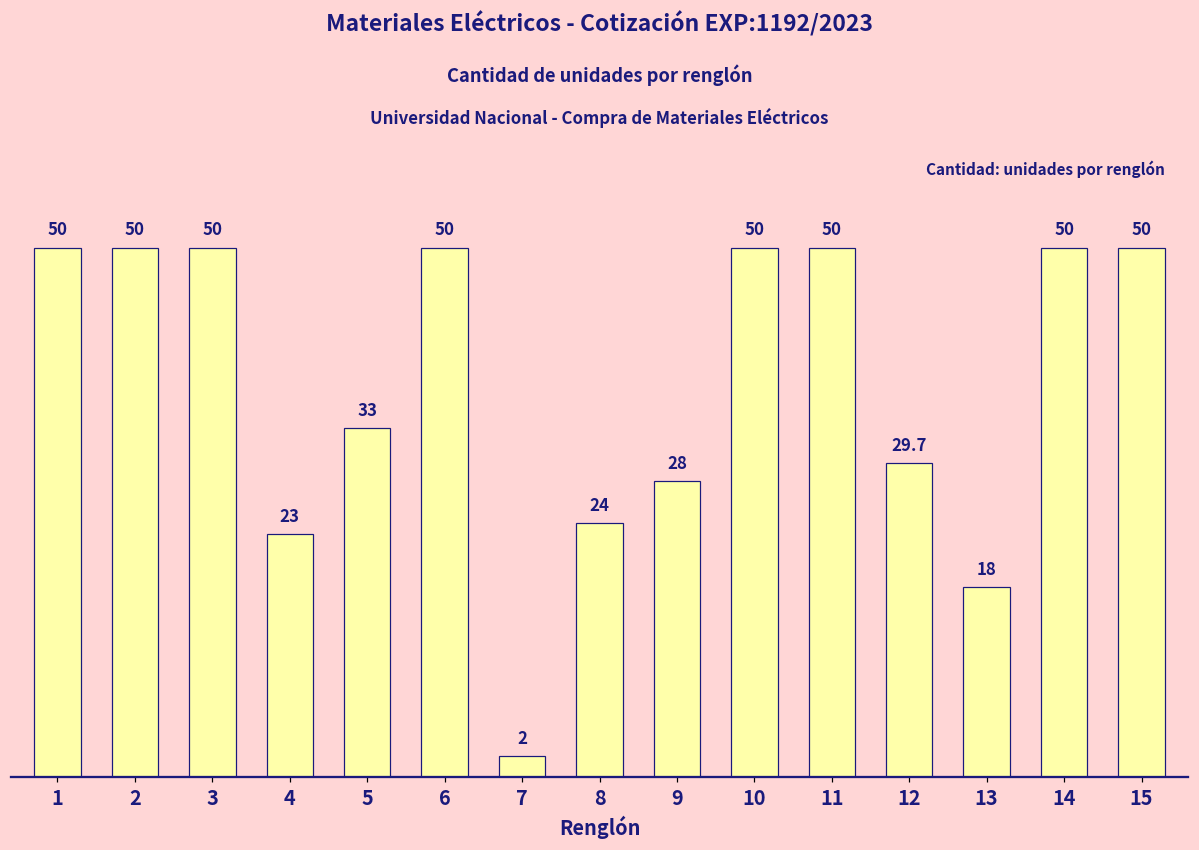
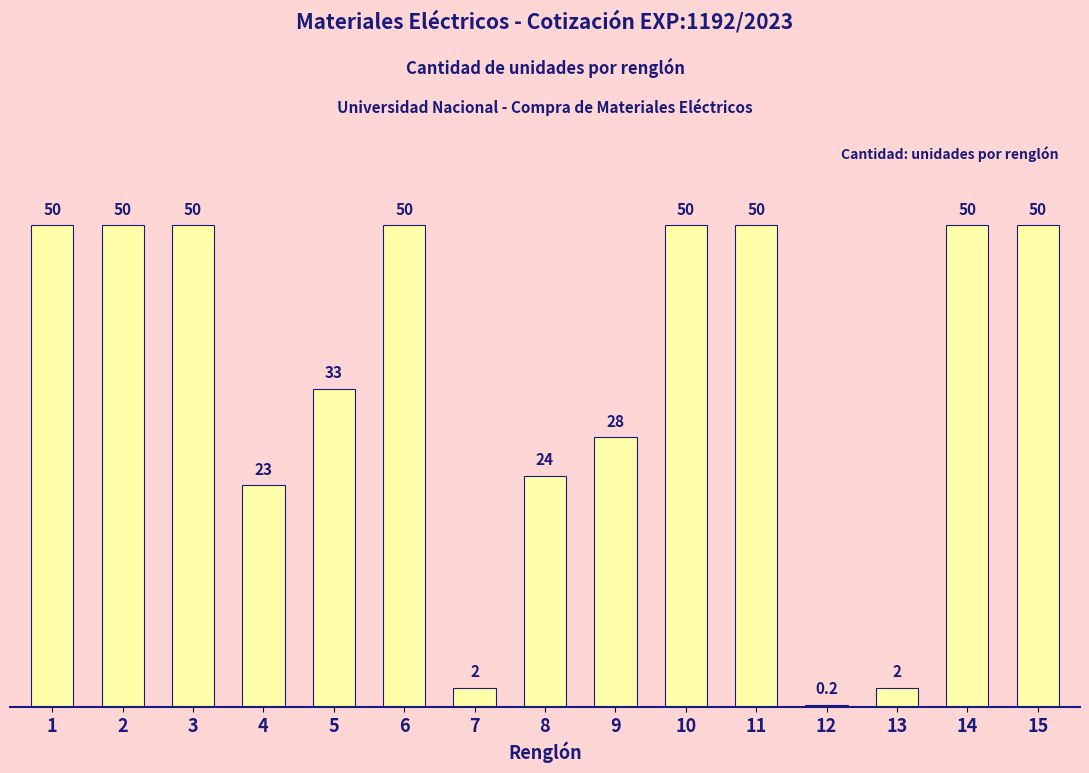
12: 29.7 -> 0.2
13: 18 -> 2
